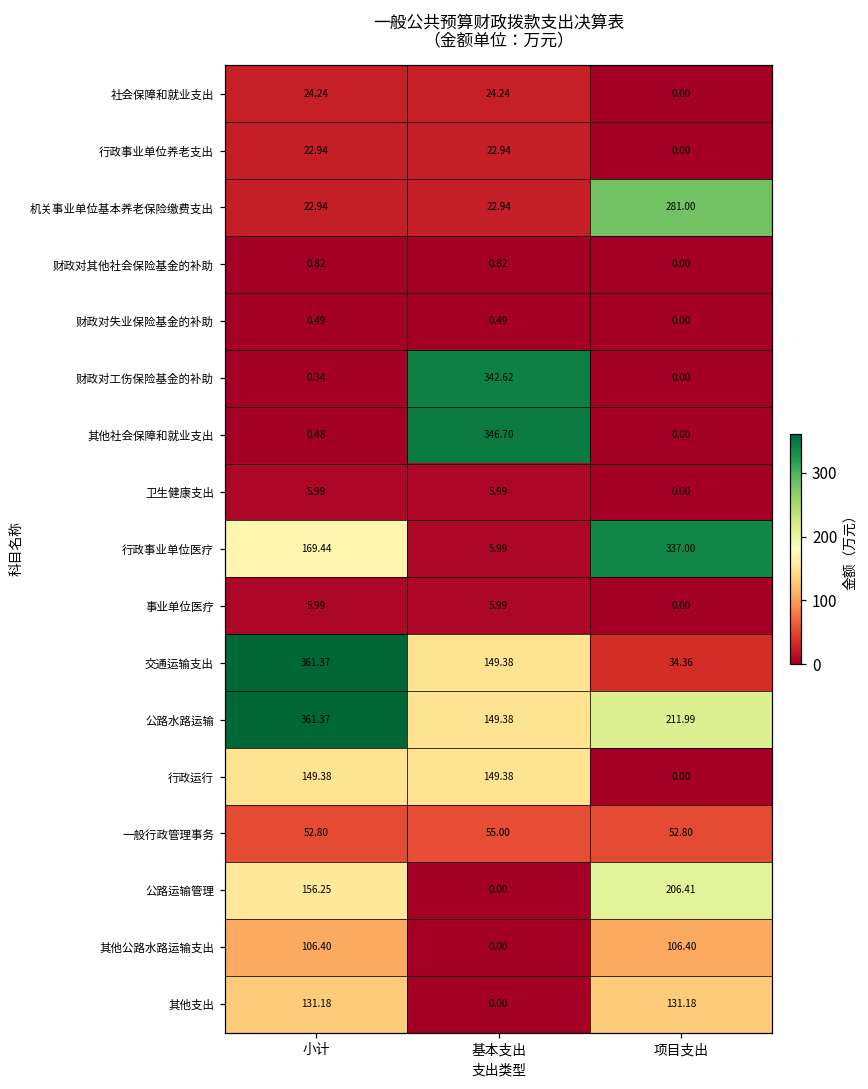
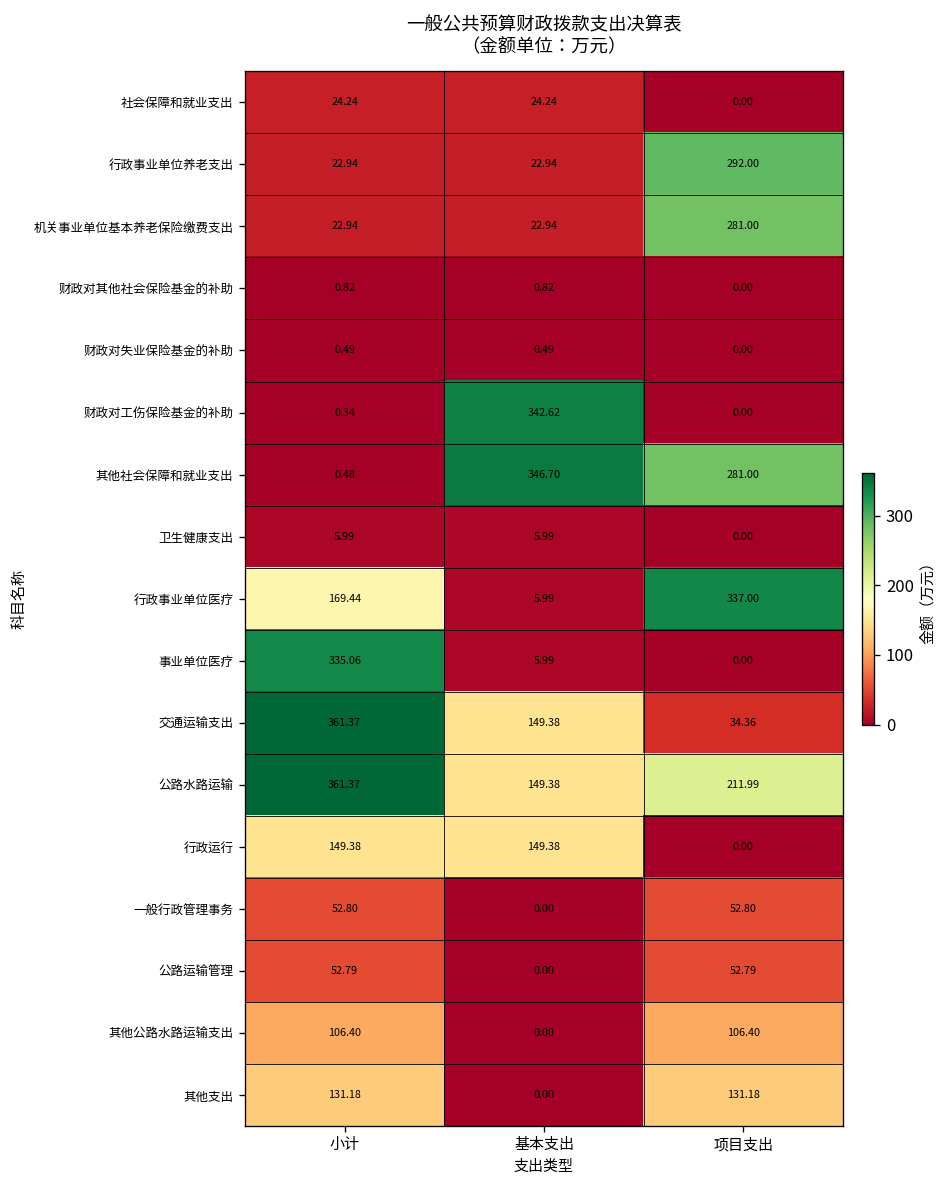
行政事业单位养老支出, 项目支出: 0.00 -> 292.00
其他社会保障和就业支出, 项目支出: 0.00 -> 281.00
事业单位医疗, 小计: 5.99 -> 335.06
一般行政管理事务, 基本支出: 55.00 -> 0.00
公路运输管理, 小计: 156.25 -> 52.79
公路运输管理, 项目支出: 206.41 -> 52.79
